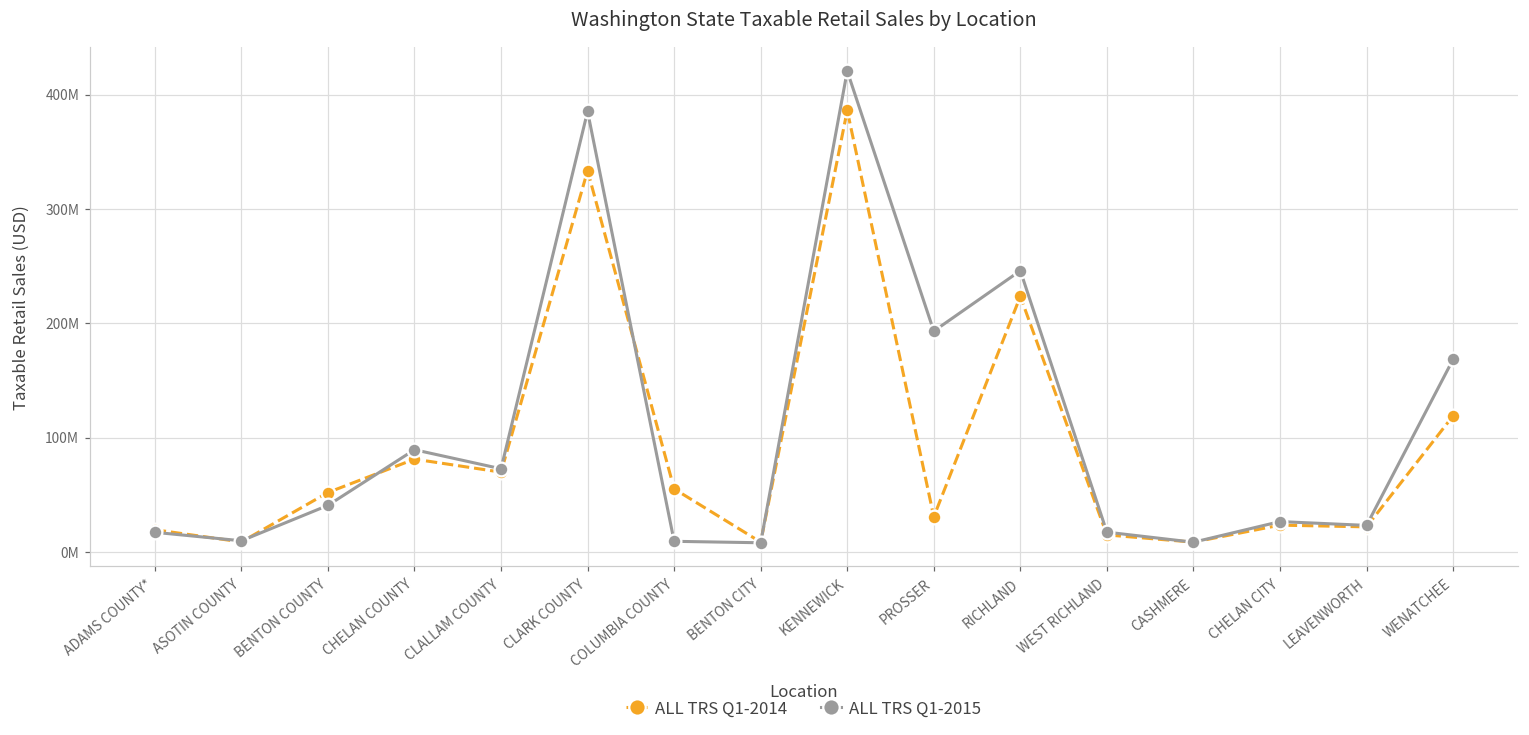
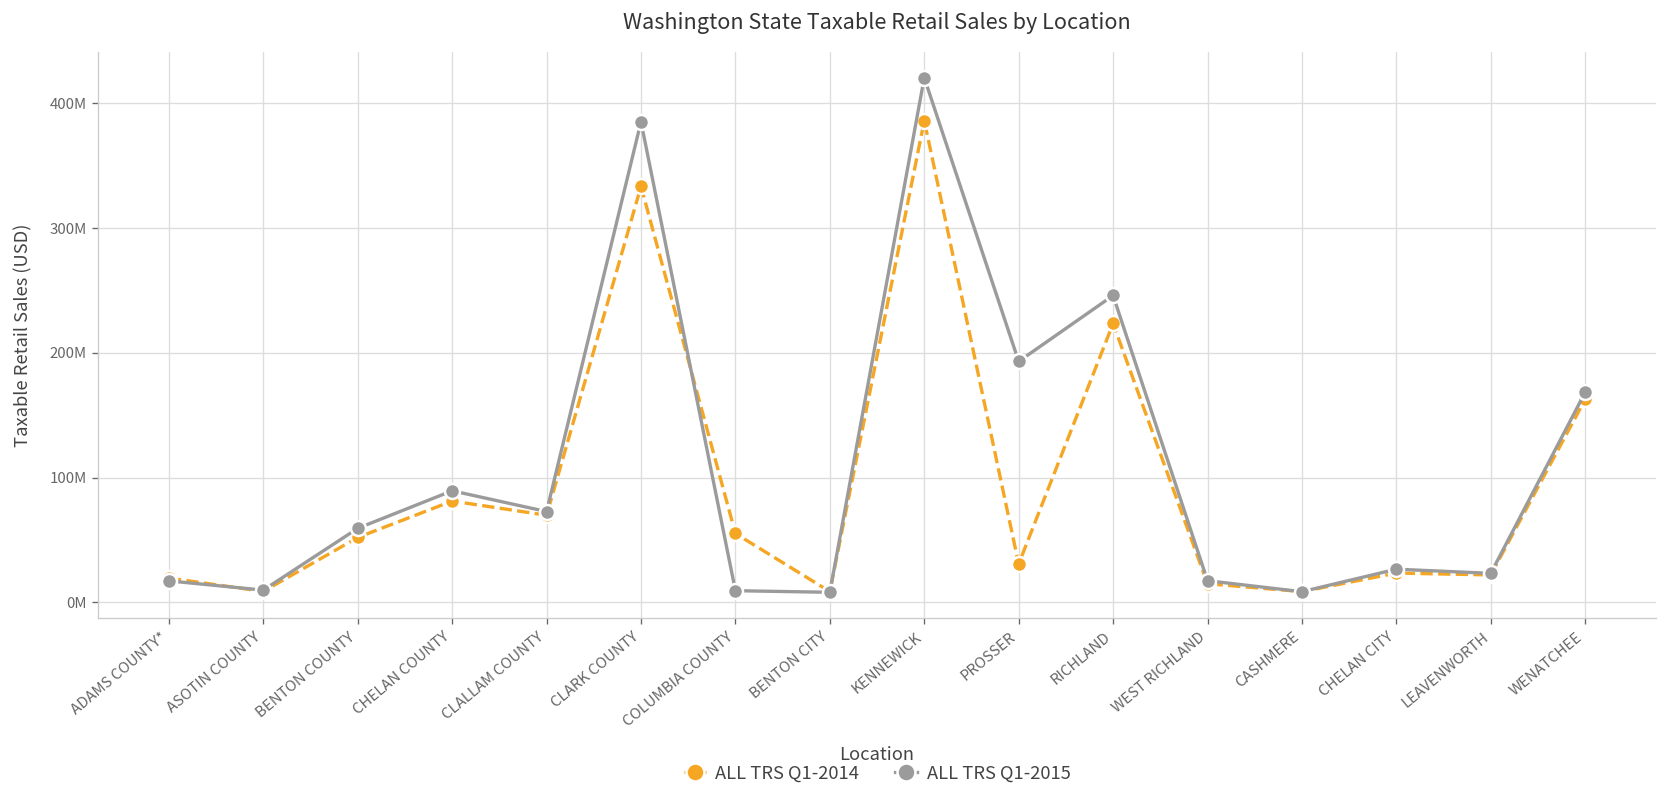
ALL TRS Q1-2015, BENTON COUNTY: 41000000 -> 59000000
ALL TRS Q1-2014, WENATCHEE: 119000000 -> 163000000
